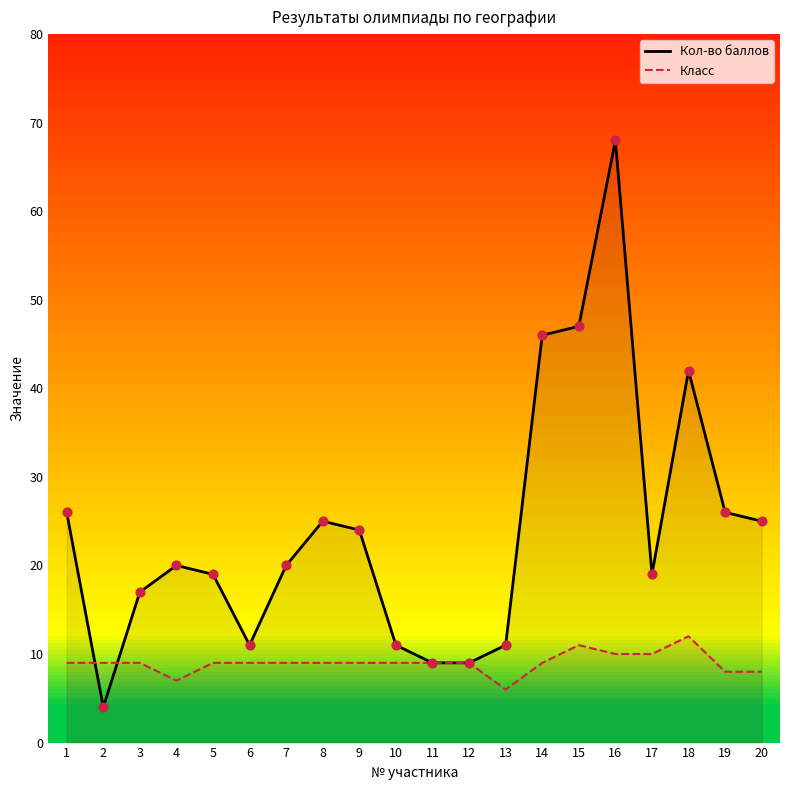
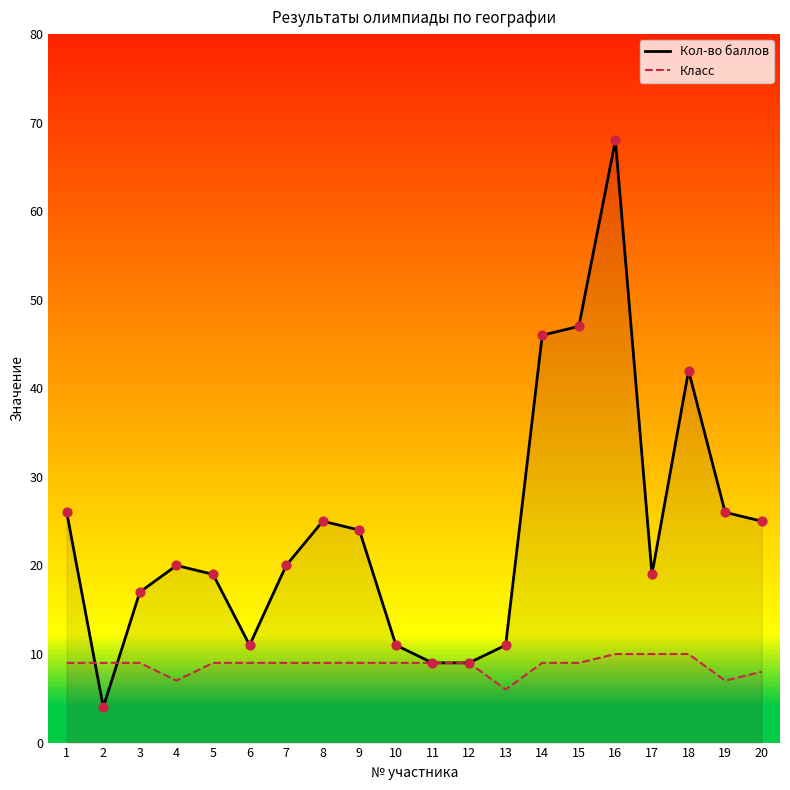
Класс, 15: 11 -> 9
Класс, 18: 12 -> 10
Класс, 19: 8 -> 7
